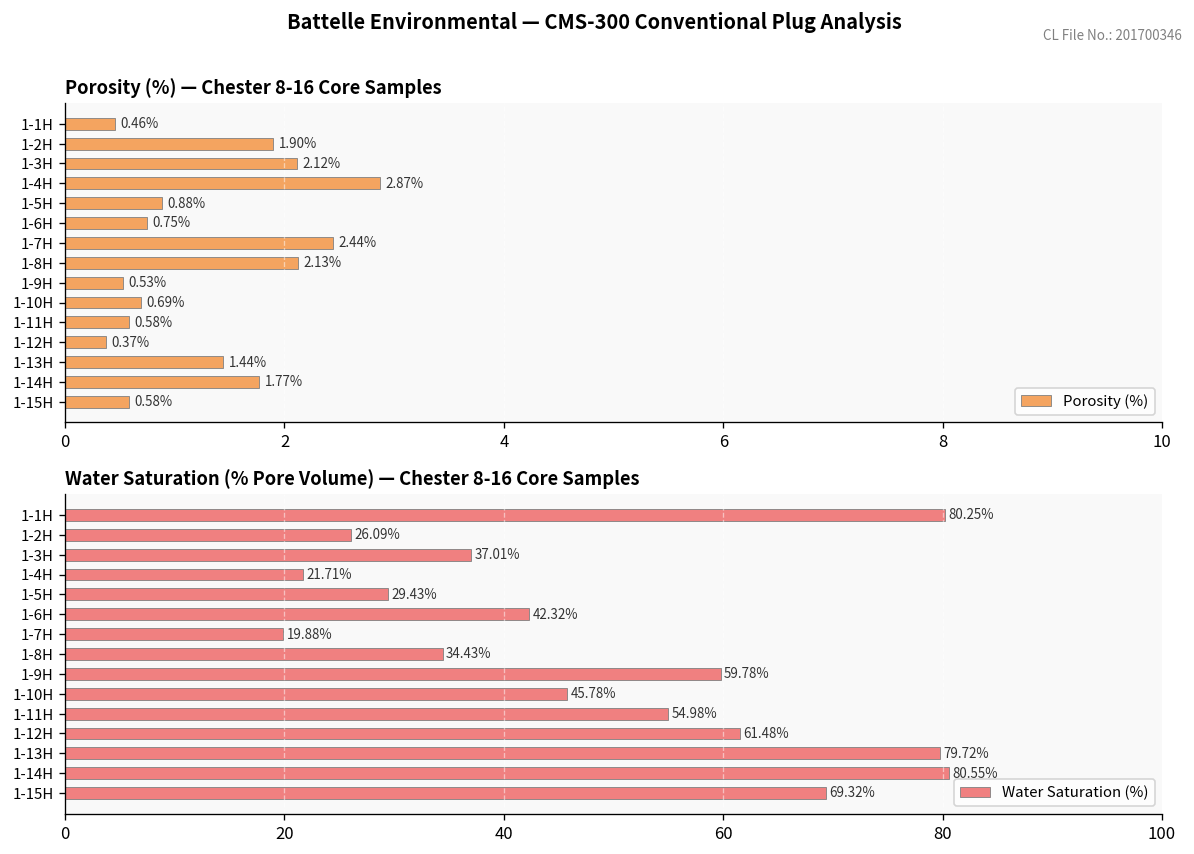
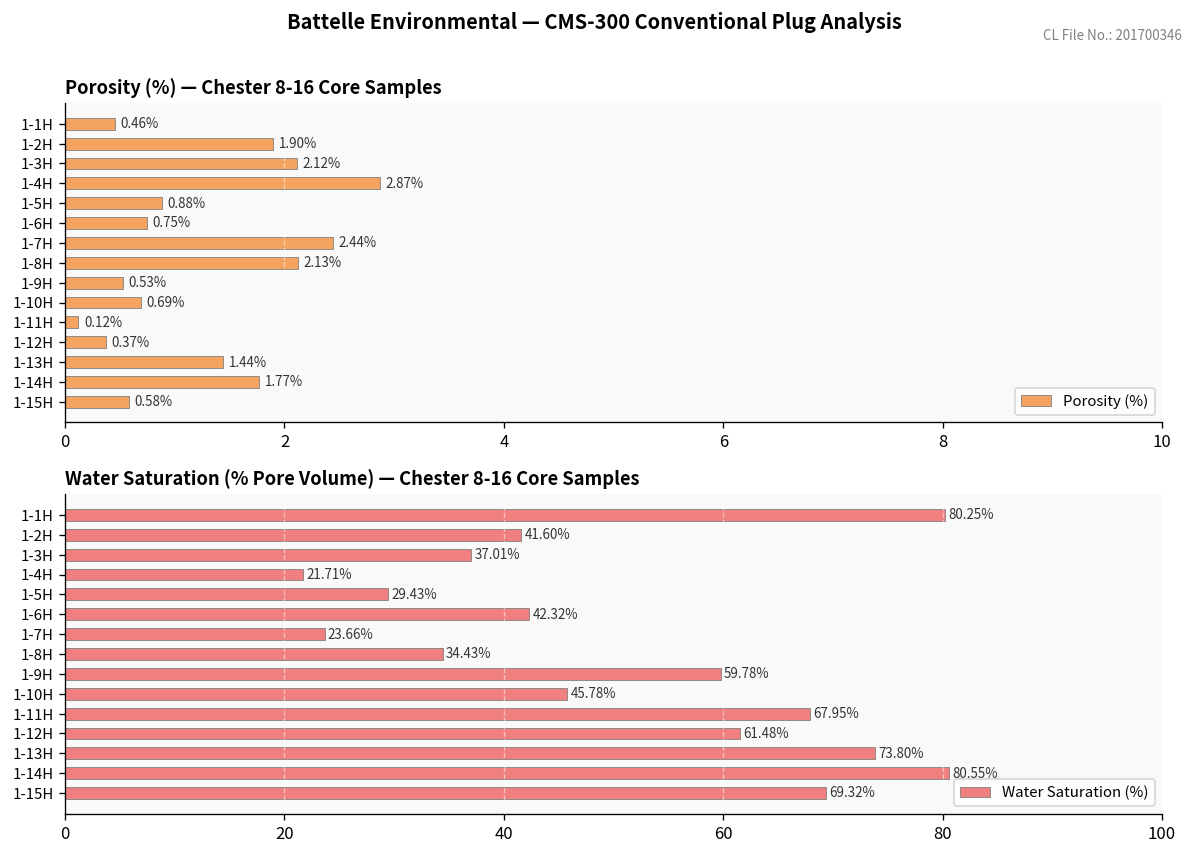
Porosity (%) — Chester 8-16 Core Samples, 1-11H: 0.58% -> 0.12%
Water Saturation (% Pore Volume) — Chester 8-16 Core Samples, 1-2H: 26.09% -> 41.60%
Water Saturation (% Pore Volume) — Chester 8-16 Core Samples, 1-7H: 19.88% -> 23.66%
Water Saturation (% Pore Volume) — Chester 8-16 Core Samples, 1-11H: 54.98% -> 67.95%
Water Saturation (% Pore Volume) — Chester 8-16 Core Samples, 1-13H: 79.72% -> 73.80%
